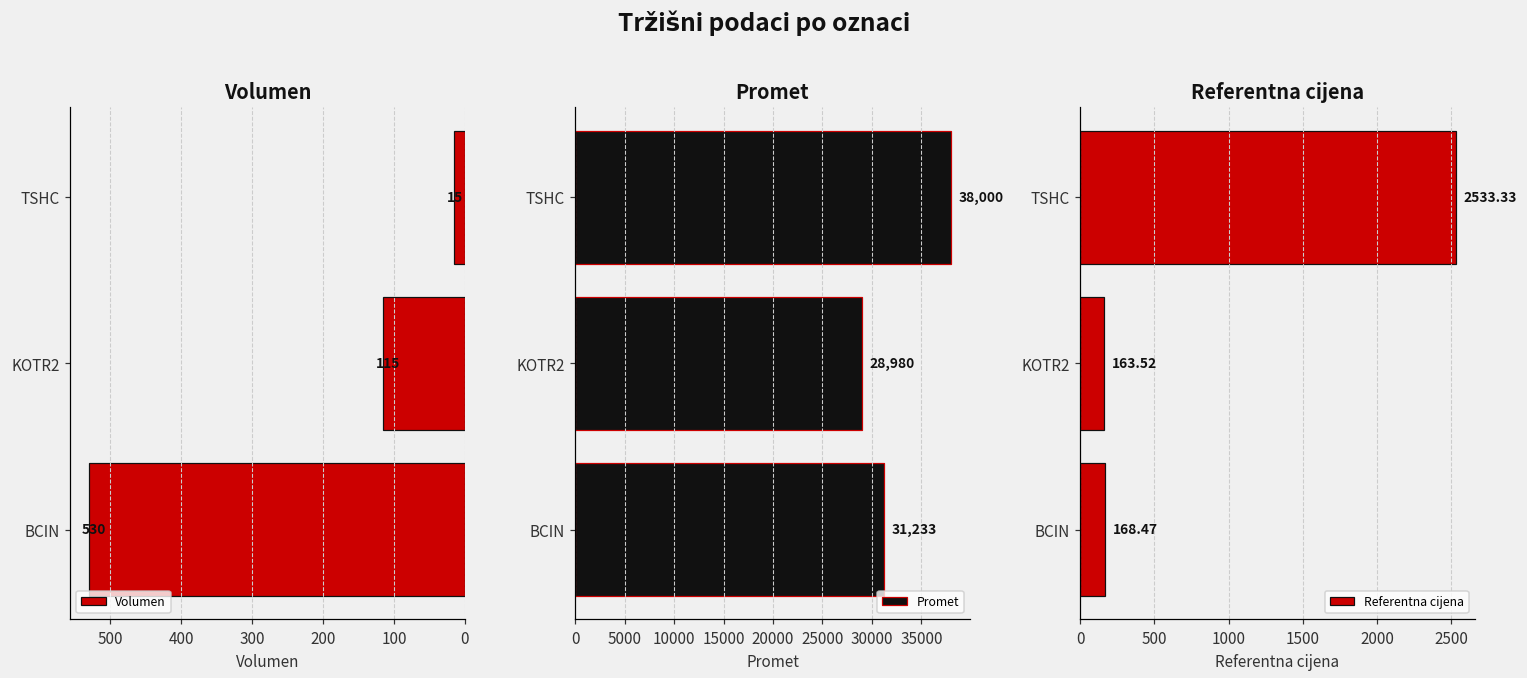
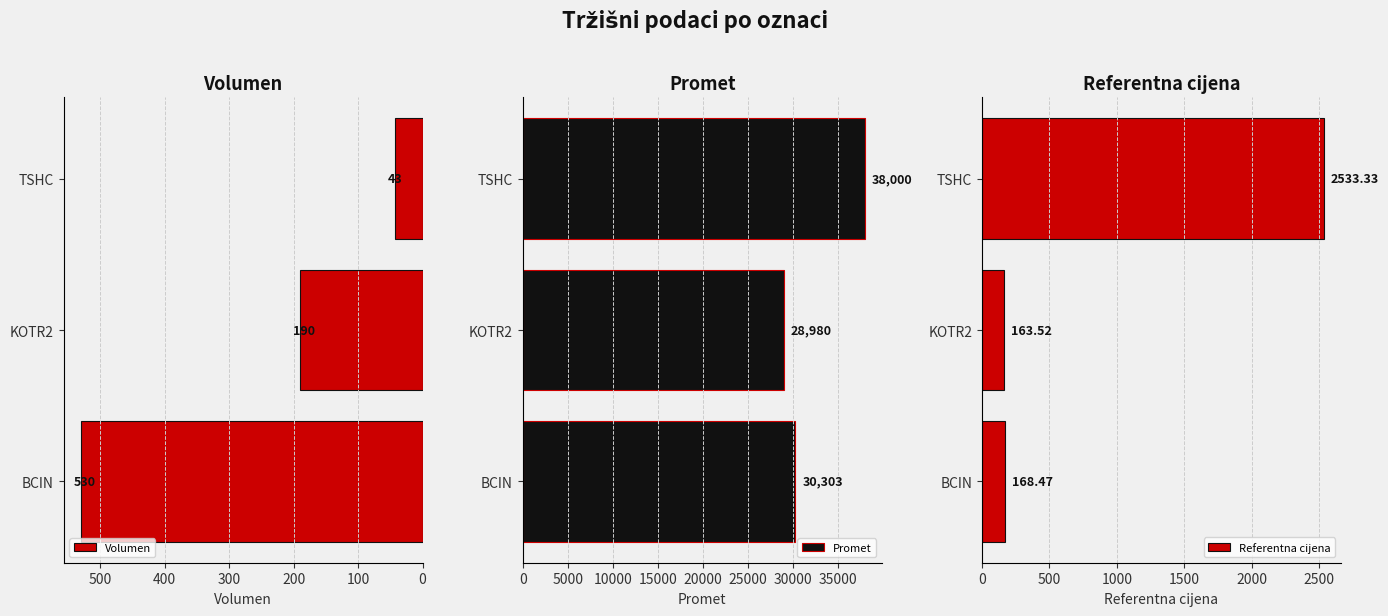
Volumen, TSHC: 15 -> 43
Volumen, KOTR2: 115 -> 190
Promet, BCIN: 31,233 -> 30,303
